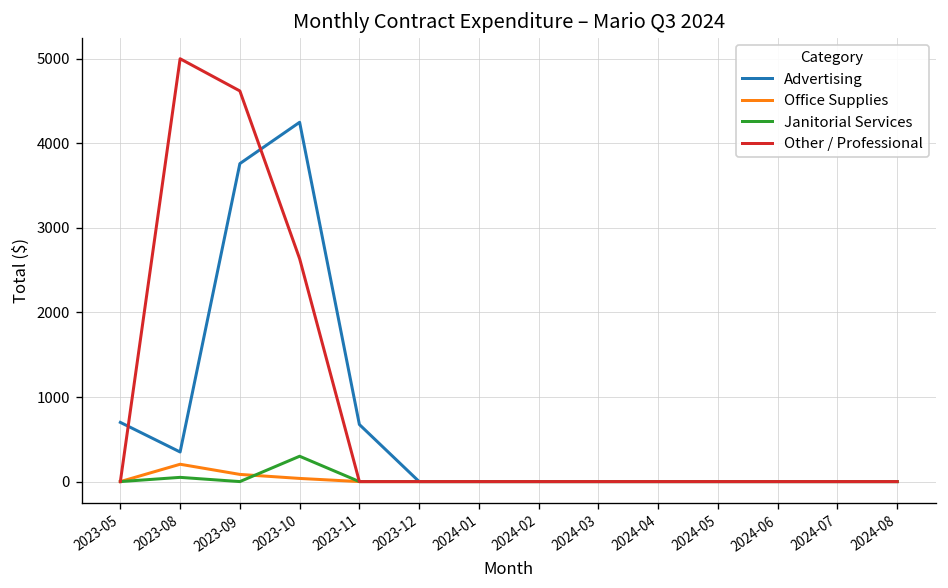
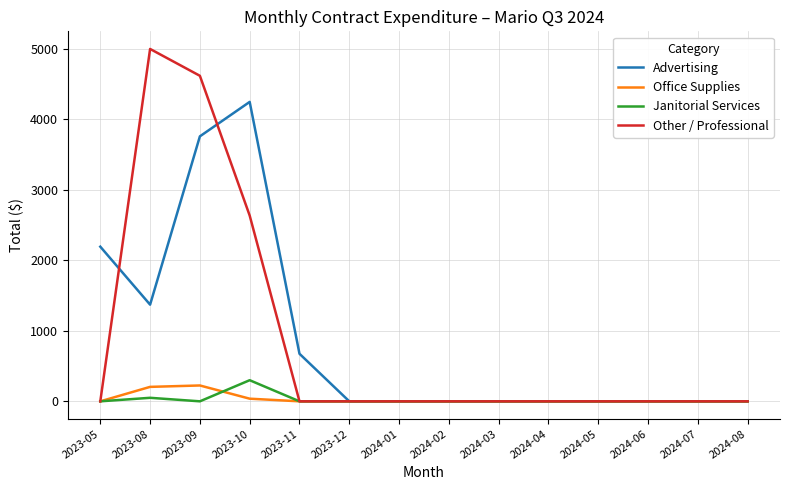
Advertising, 2023-05: 700 -> 2200
Advertising, 2023-08: 400 -> 1400
Office Supplies, 2023-09: 100 -> 200
